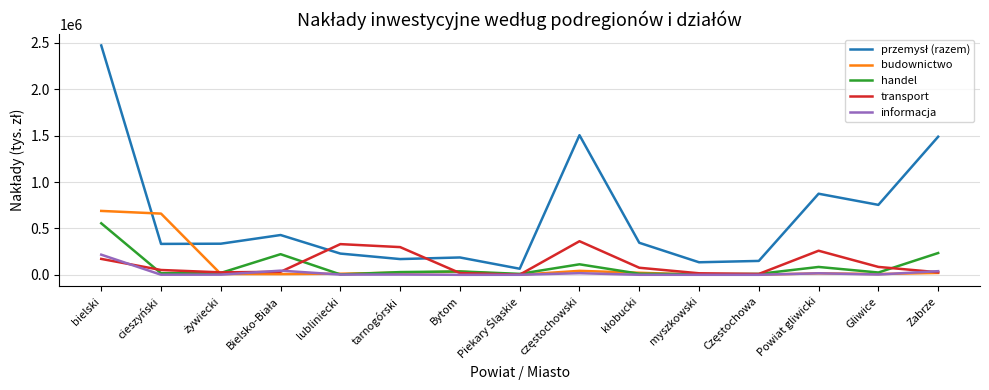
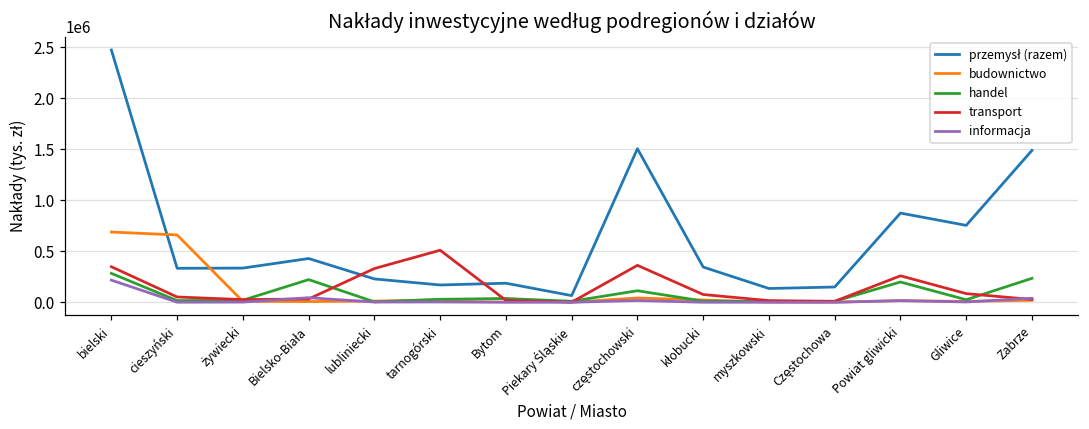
handel, bielski: 600000 -> 300000
transport, bielski: 200000 -> 300000
transport, tarnogórski: 300000 -> 500000
handel, Powiat gliwicki: 100000 -> 200000
